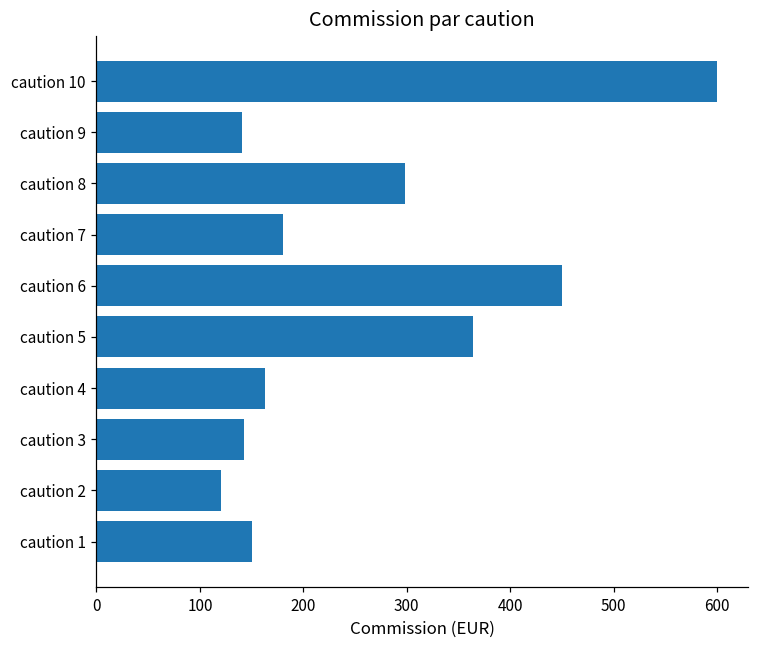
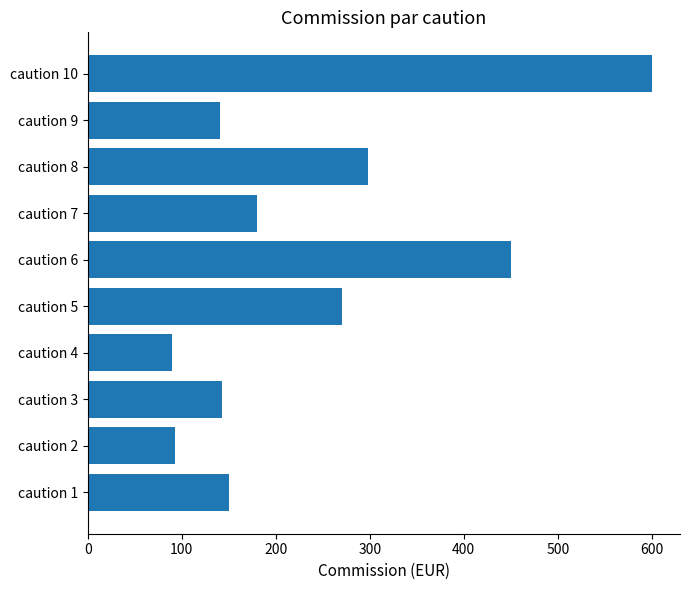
caution 5: 360 -> 270
caution 4: 160 -> 90
caution 2: 120 -> 90
